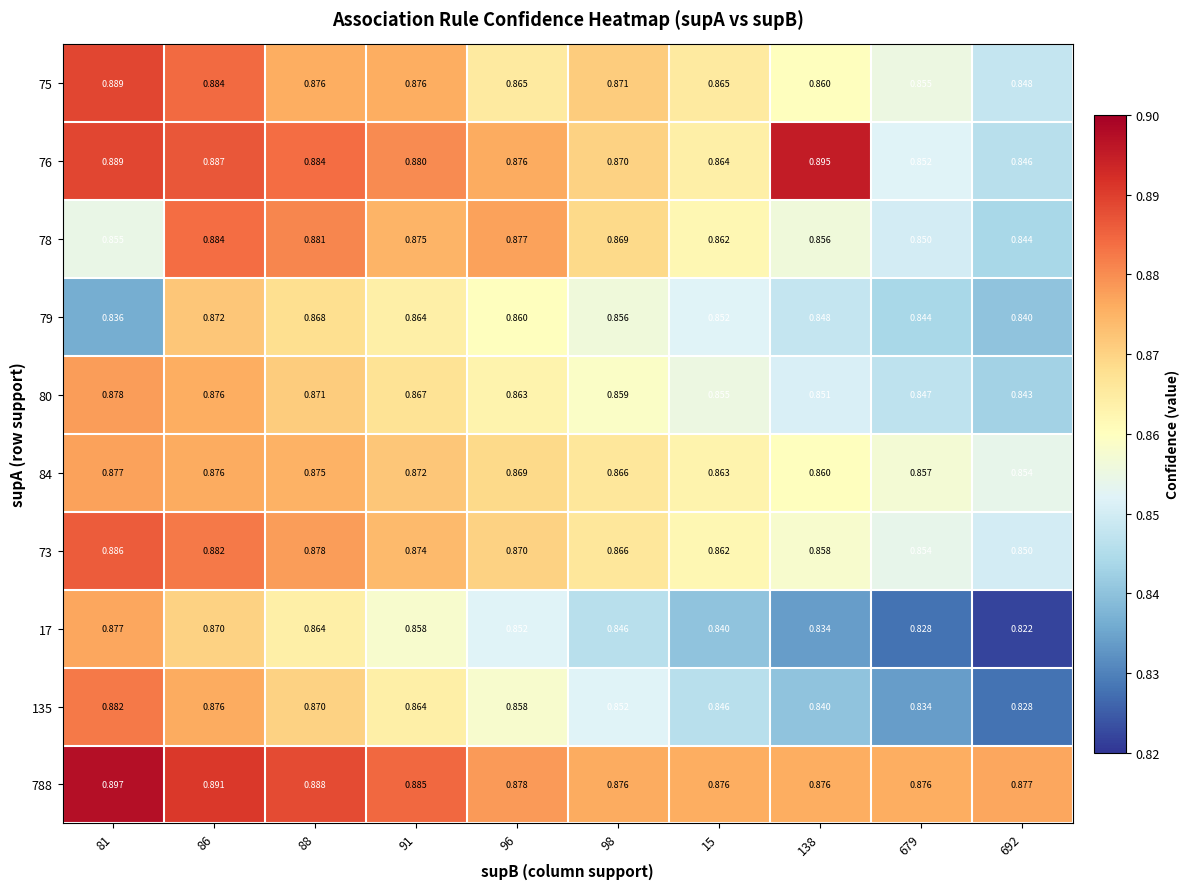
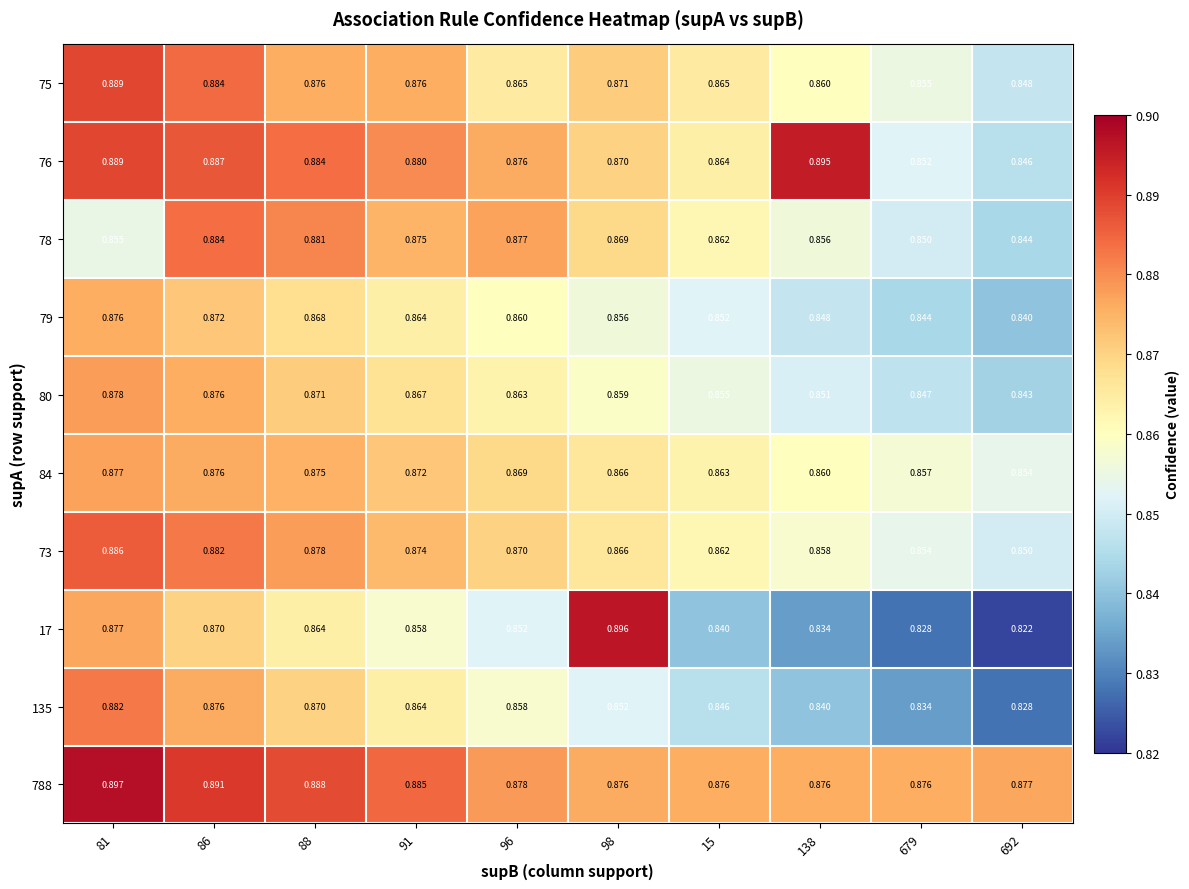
79, 81: 0.836 -> 0.876
17, 98: 0.846 -> 0.896
